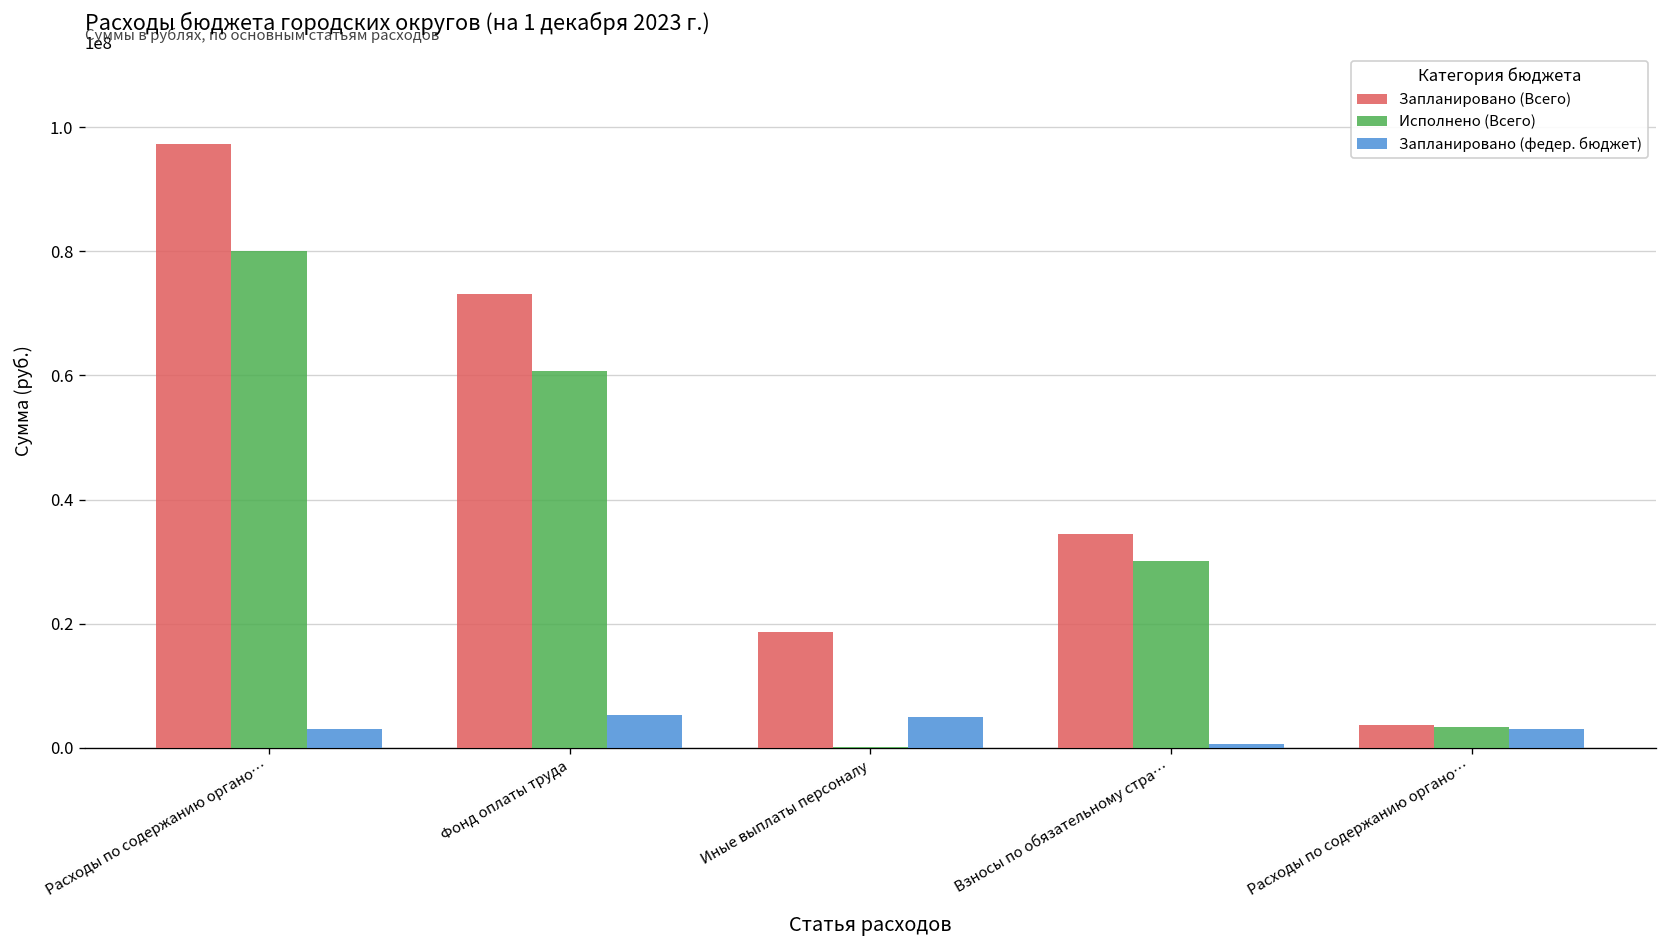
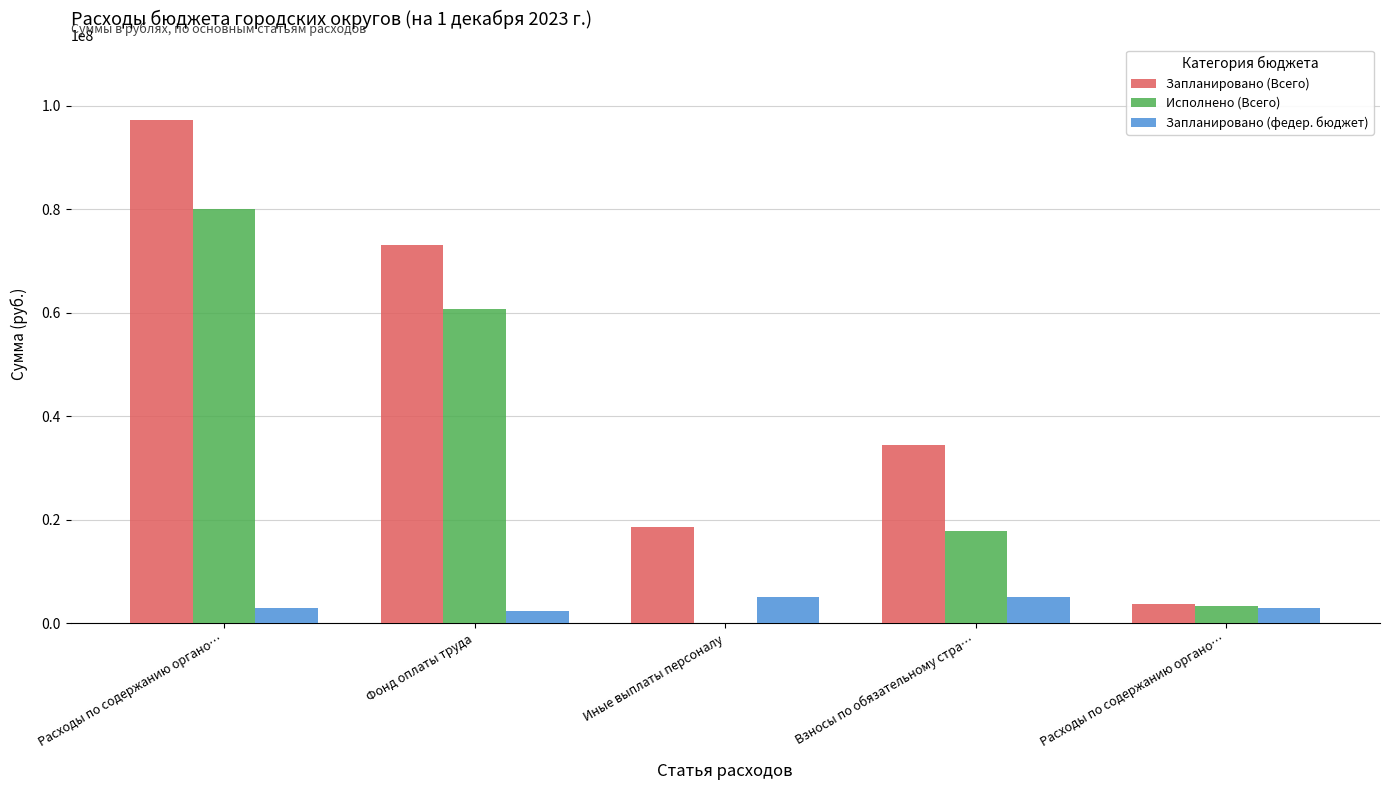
Запланировано (федер. бюджет), Фонд оплаты труда: 5000000 -> 2000000
Исполнено (Всего), Взносы по обязательному стра…: 30000000 -> 18000000
Запланировано (федер. бюджет), Взносы по обязательному стра…: 1000000 -> 5000000
